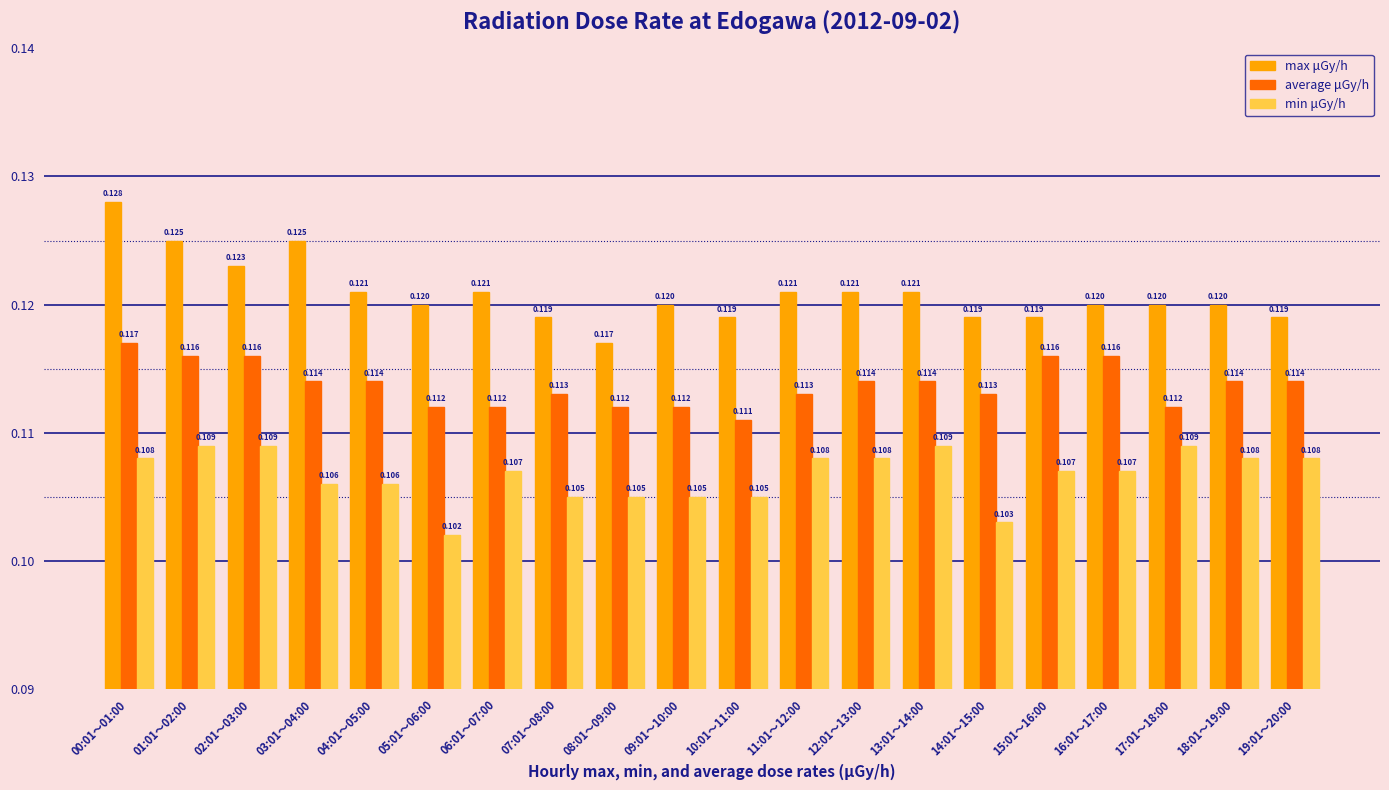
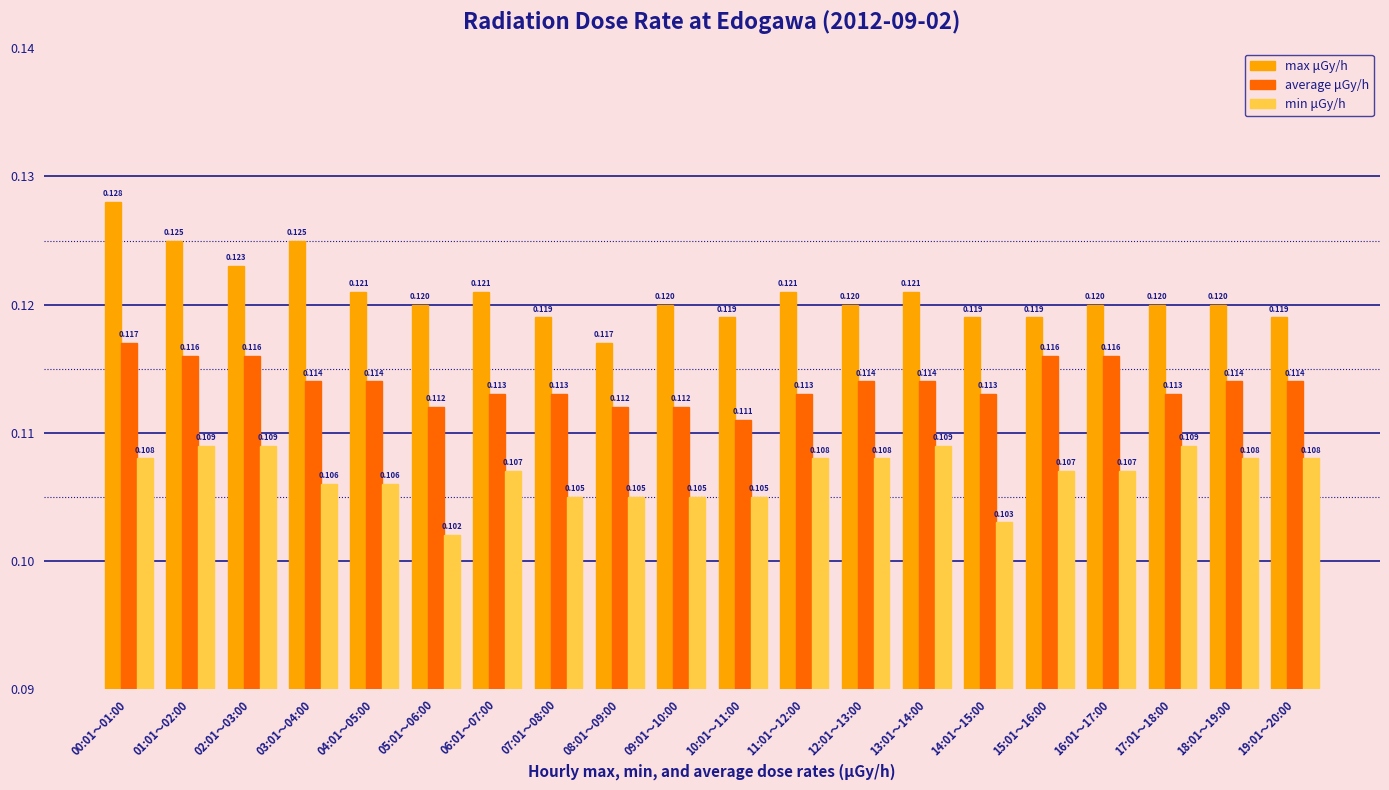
average μGy/h, 06:01～07:00: 0.112 -> 0.113
max μGy/h, 12:01～13:00: 0.121 -> 0.120
average μGy/h, 17:01～18:00: 0.112 -> 0.113
